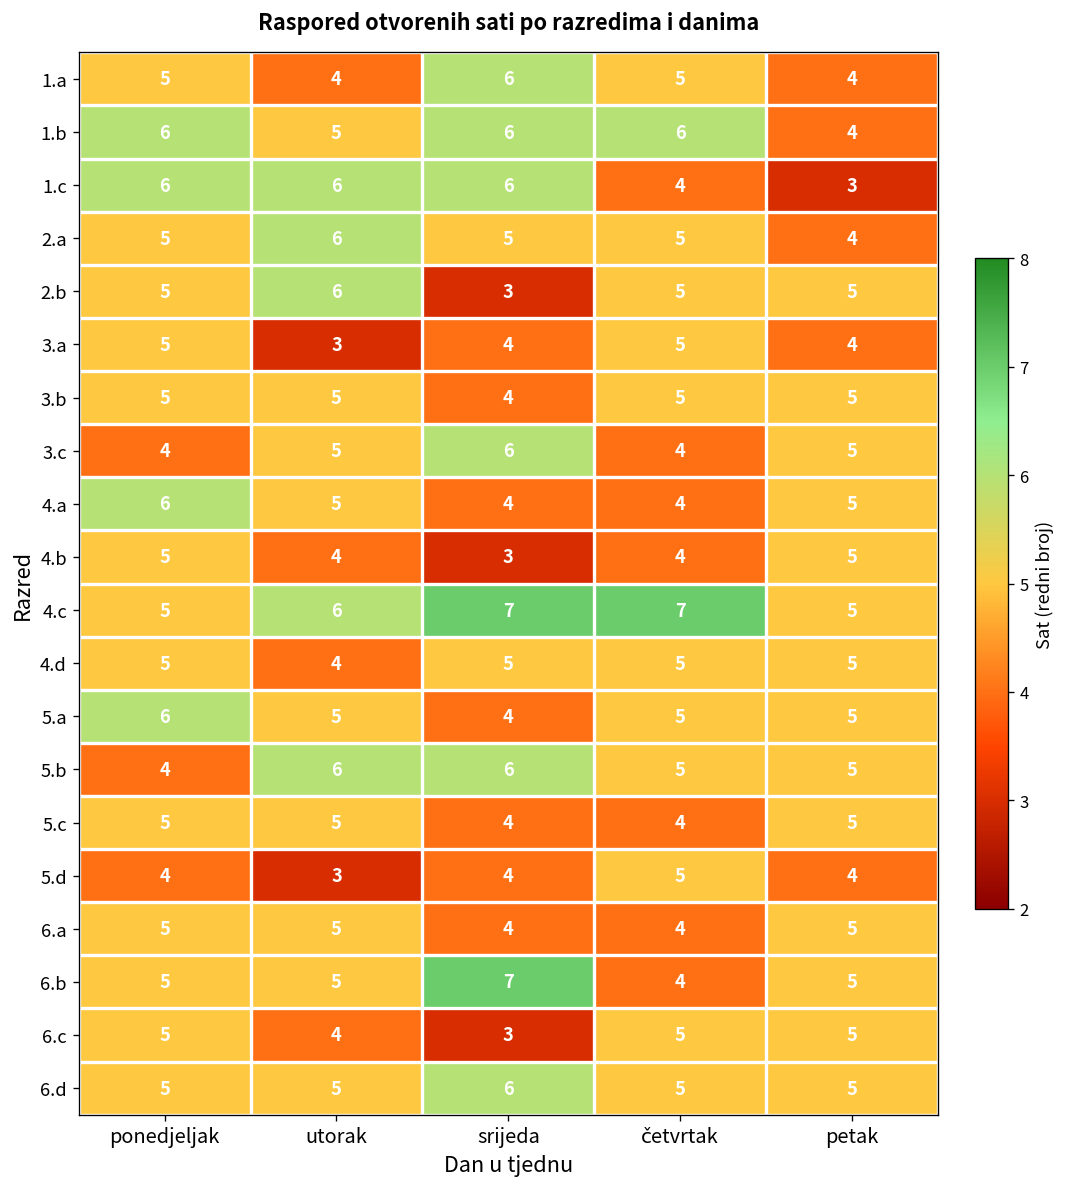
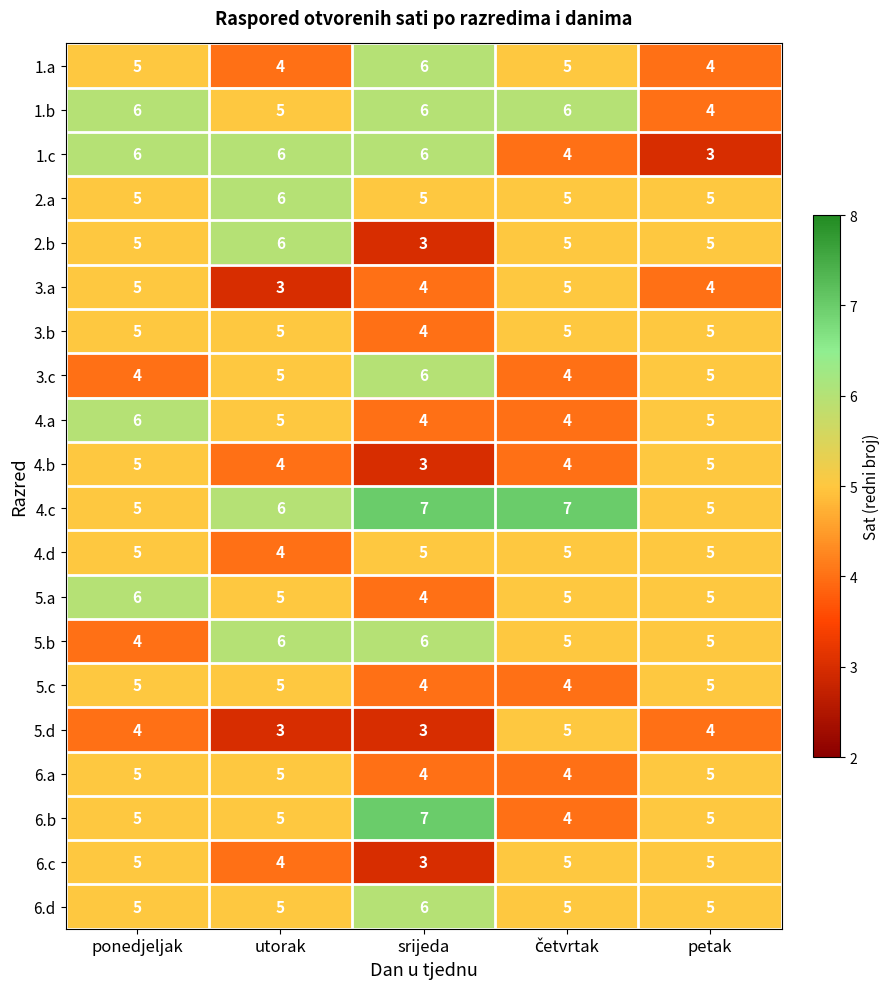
2.a, petak: 4 -> 5
5.d, srijeda: 4 -> 3
